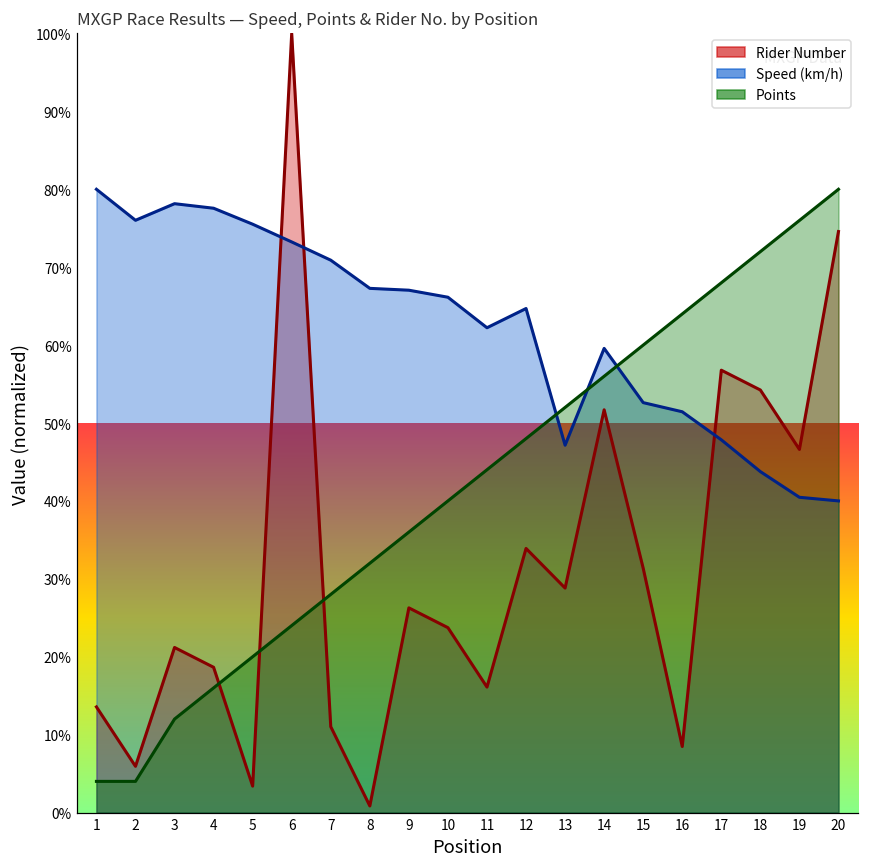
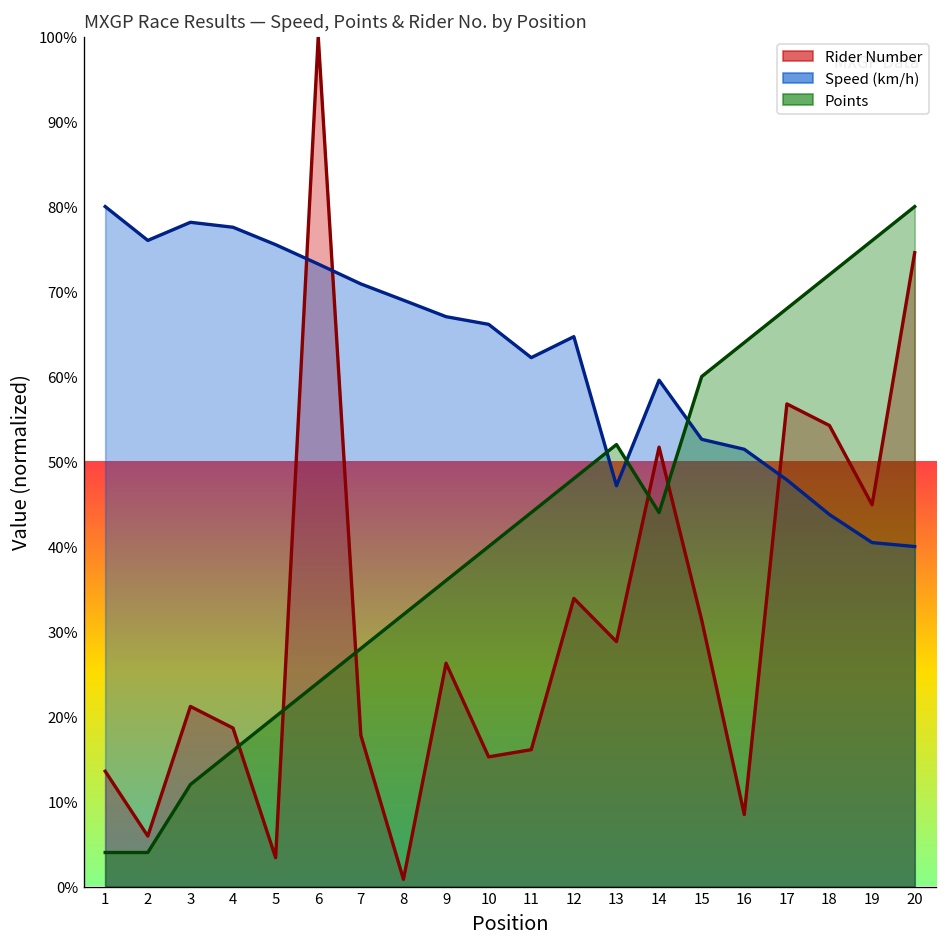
Rider Number, 7: 11% -> 18%
Speed (km/h), 8: 67% -> 69%
Rider Number, 10: 24% -> 15%
Points, 14: 56% -> 44%
Rider Number, 19: 47% -> 45%
